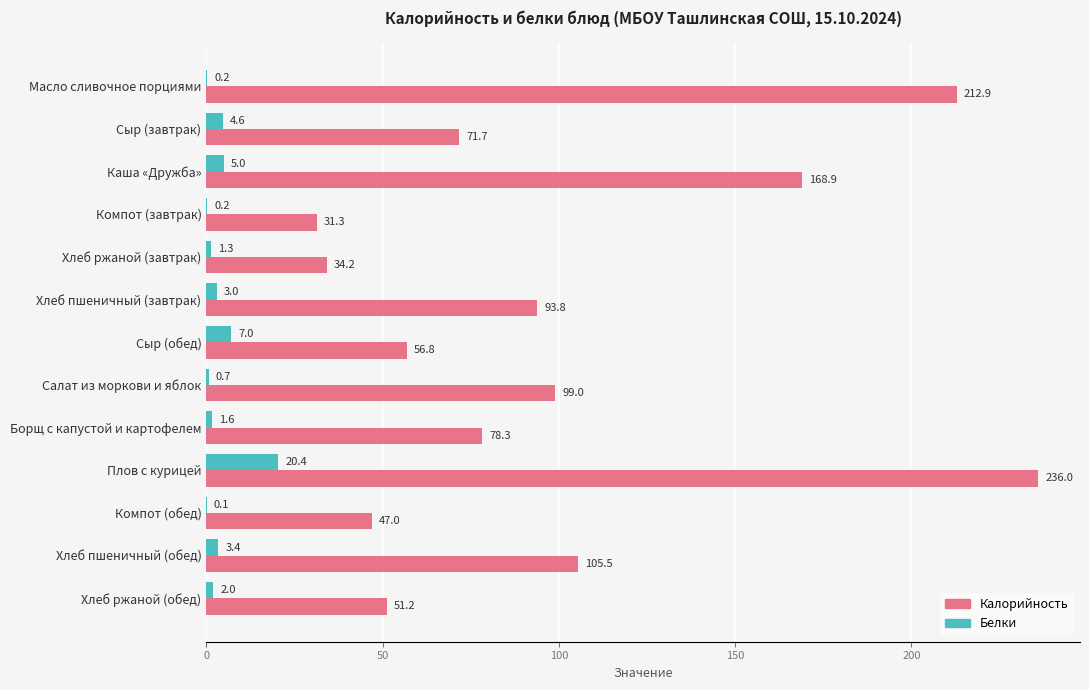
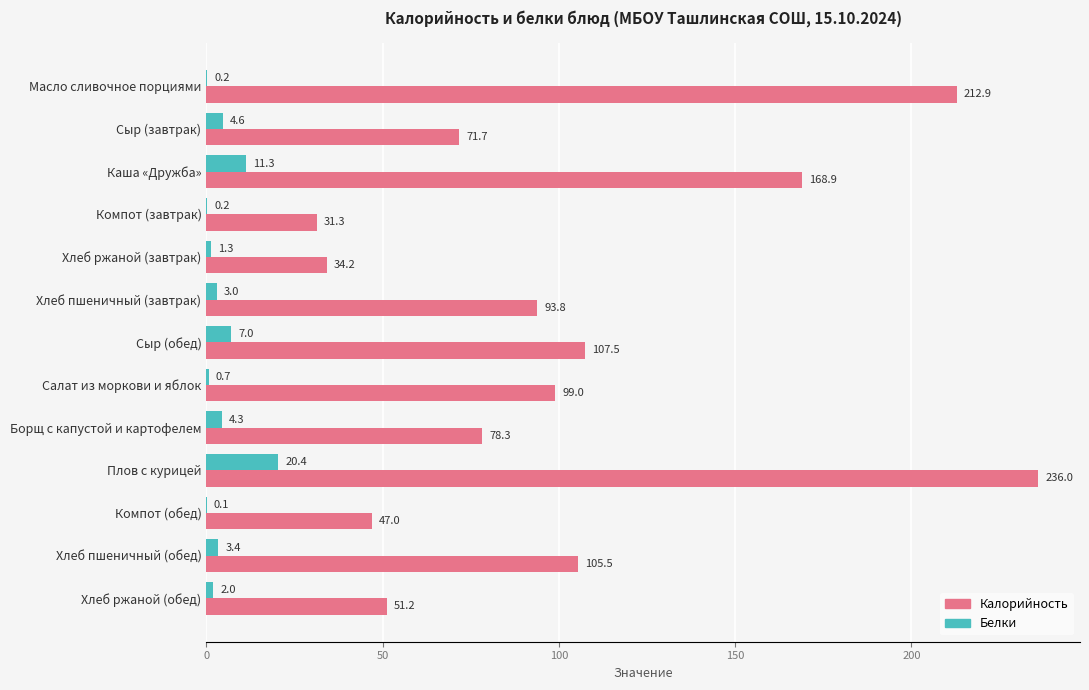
Белки, Каша «Дружба»: 5.0 -> 11.3
Калорийность, Сыр (обед): 56.8 -> 107.5
Белки, Борщ с капустой и картофелем: 1.6 -> 4.3
